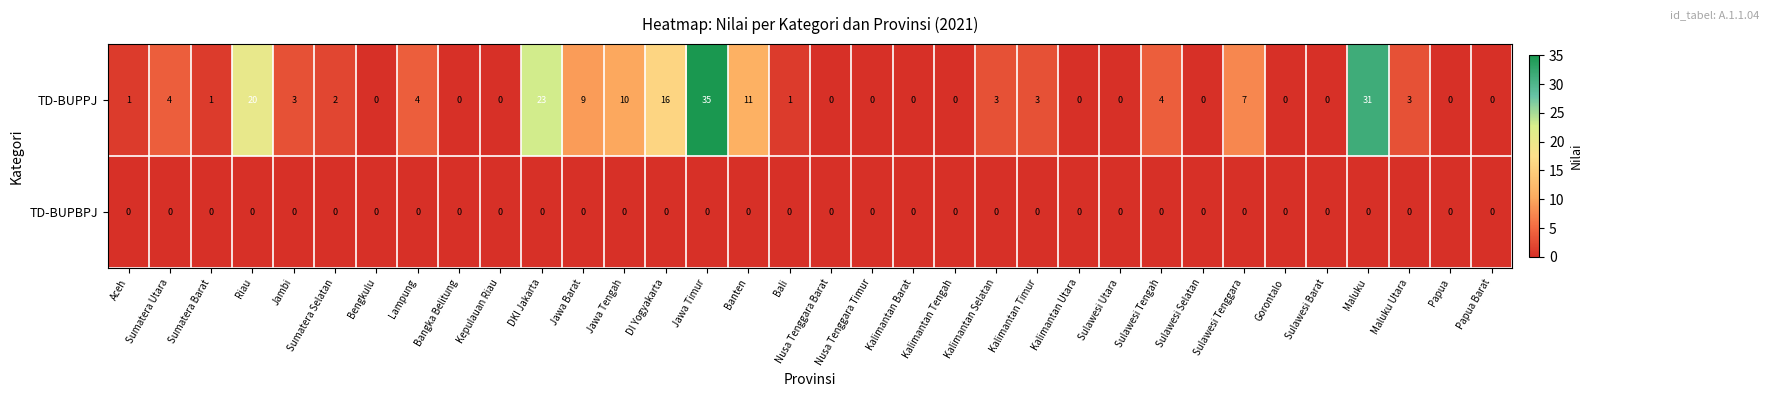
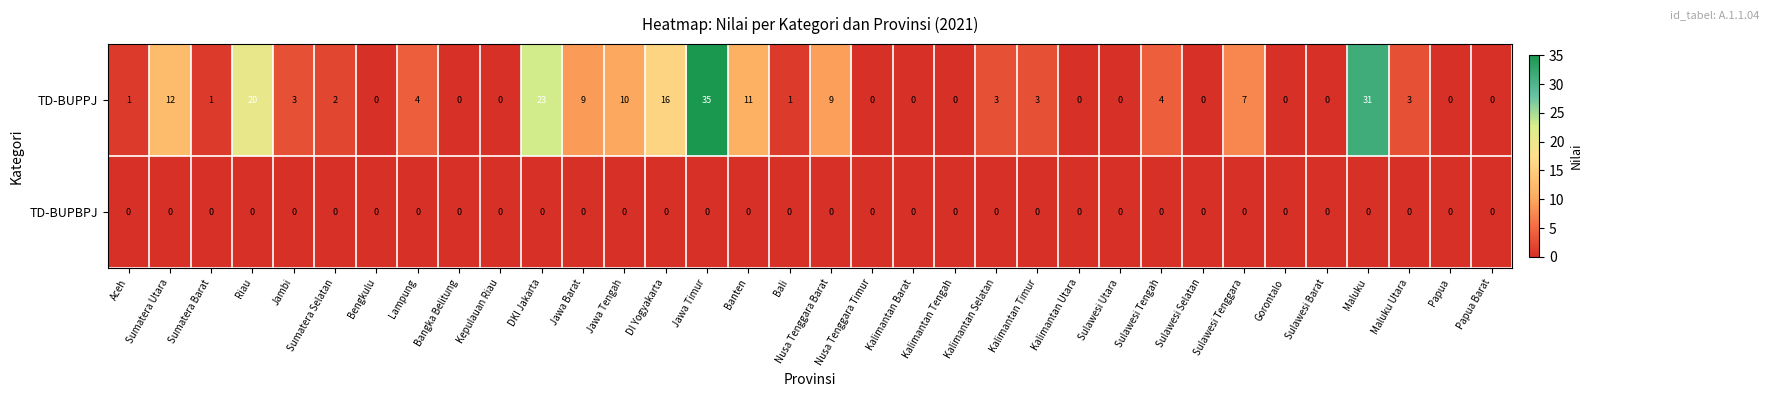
TD-BUPPJ, Sumatera Utara: 4 -> 12
TD-BUPPJ, Nusa Tenggara Barat: 0 -> 9
